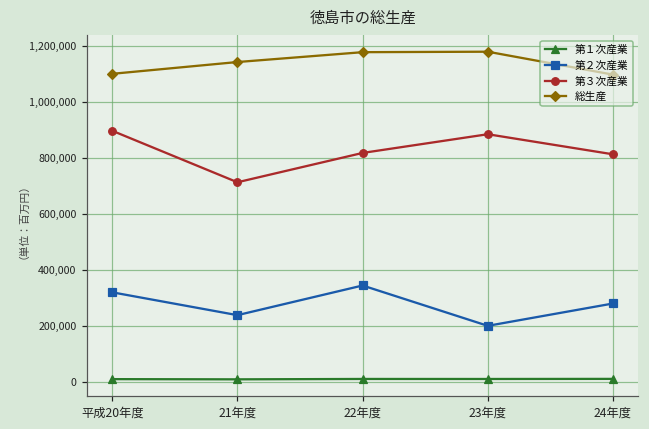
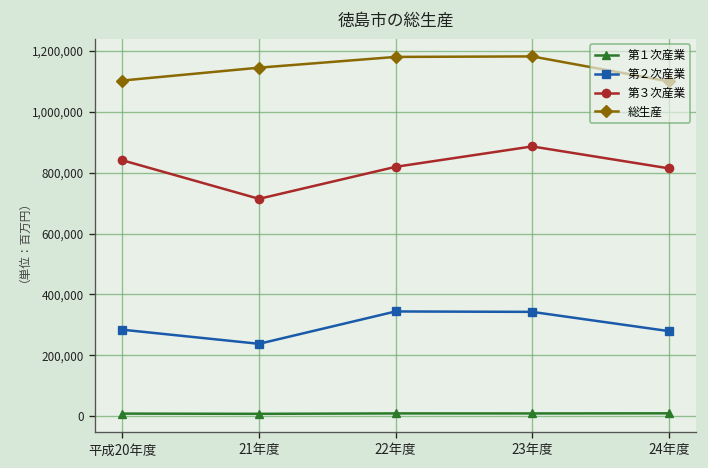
第２次産業, 平成20年度: 320,000 -> 280,000
第３次産業, 平成20年度: 900,000 -> 840,000
第２次産業, 23年度: 200,000 -> 340,000
